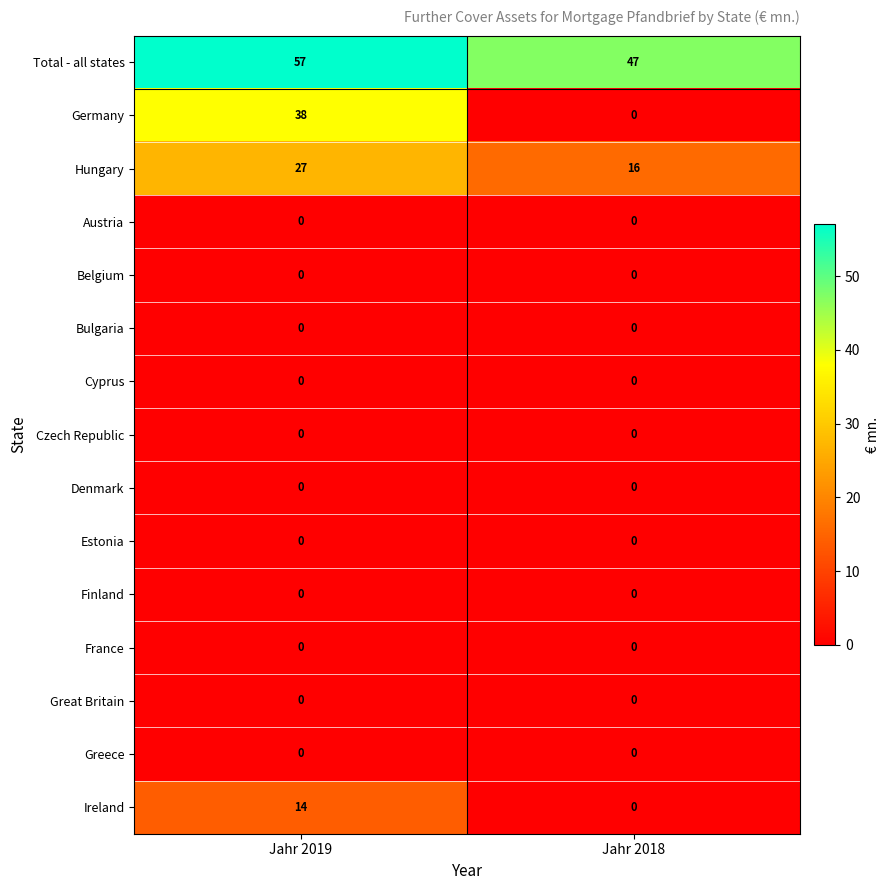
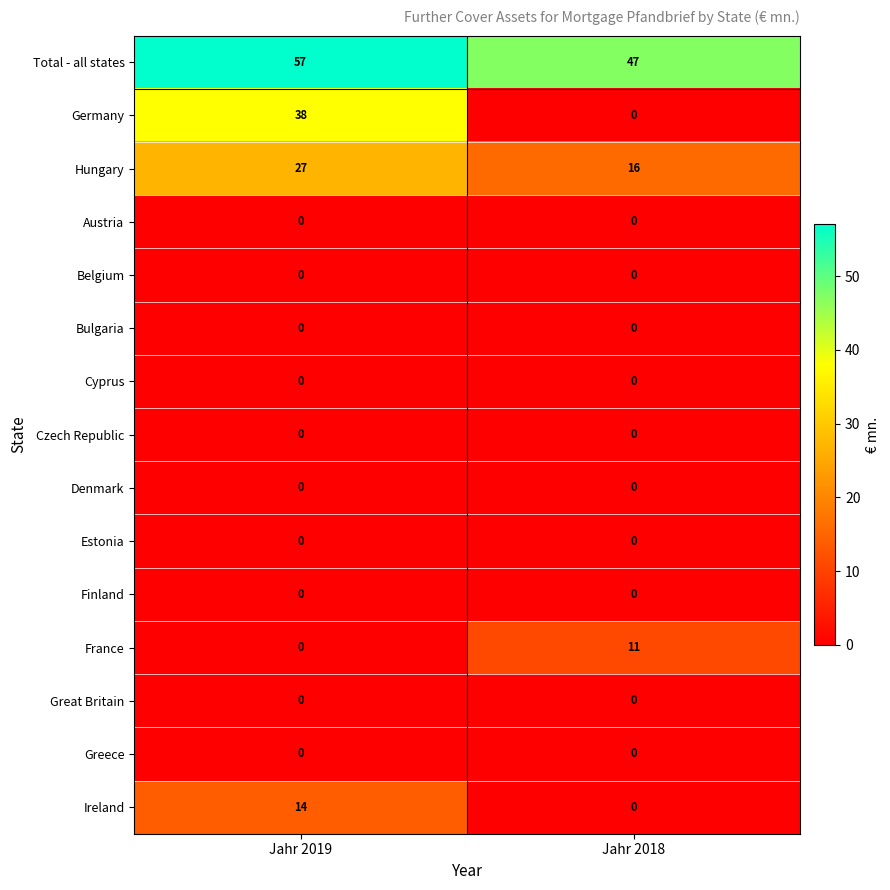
France, Jahr 2018: 0 -> 11
